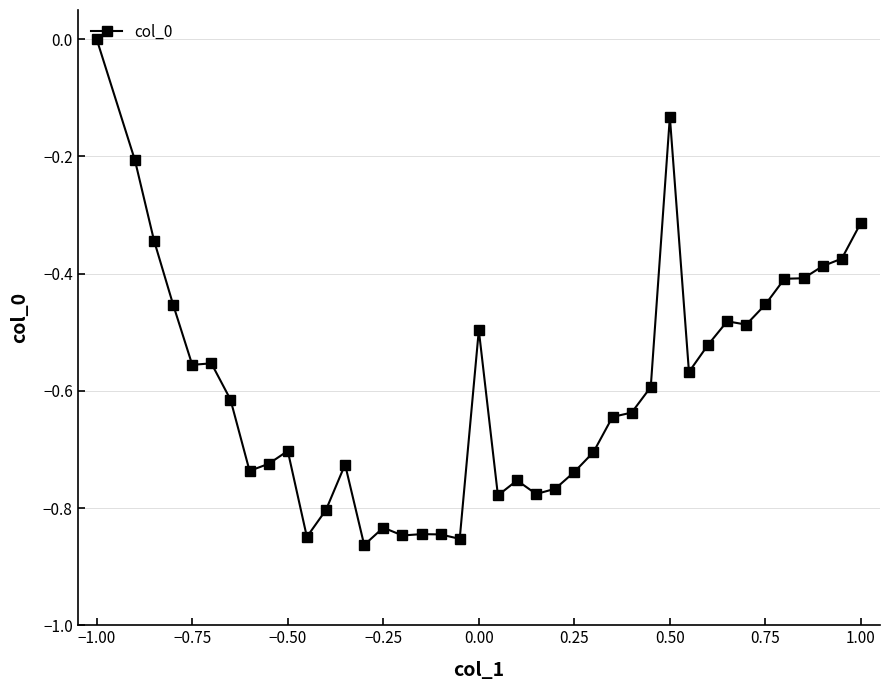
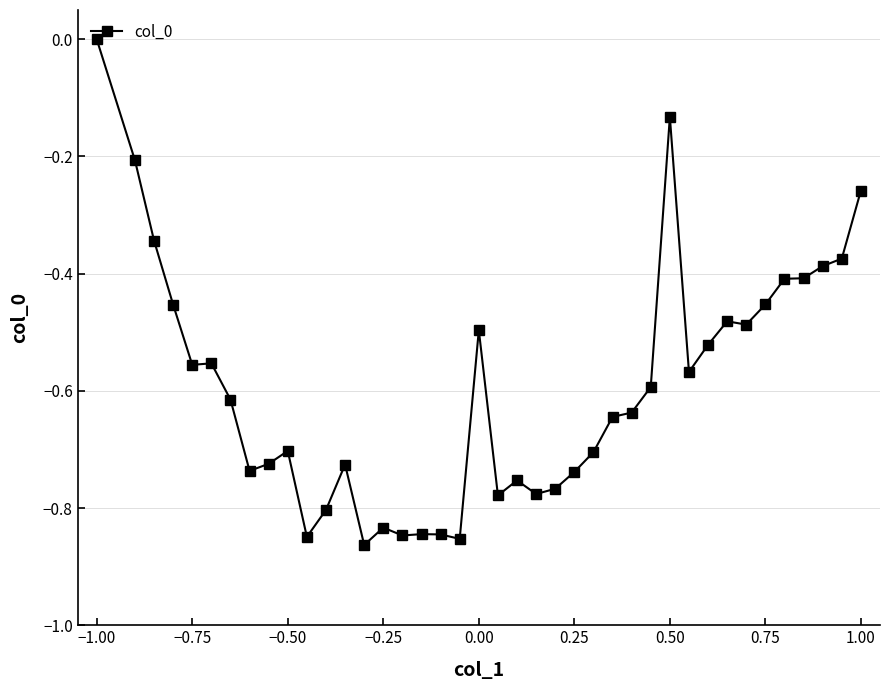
1.00: -0.31 -> -0.26
